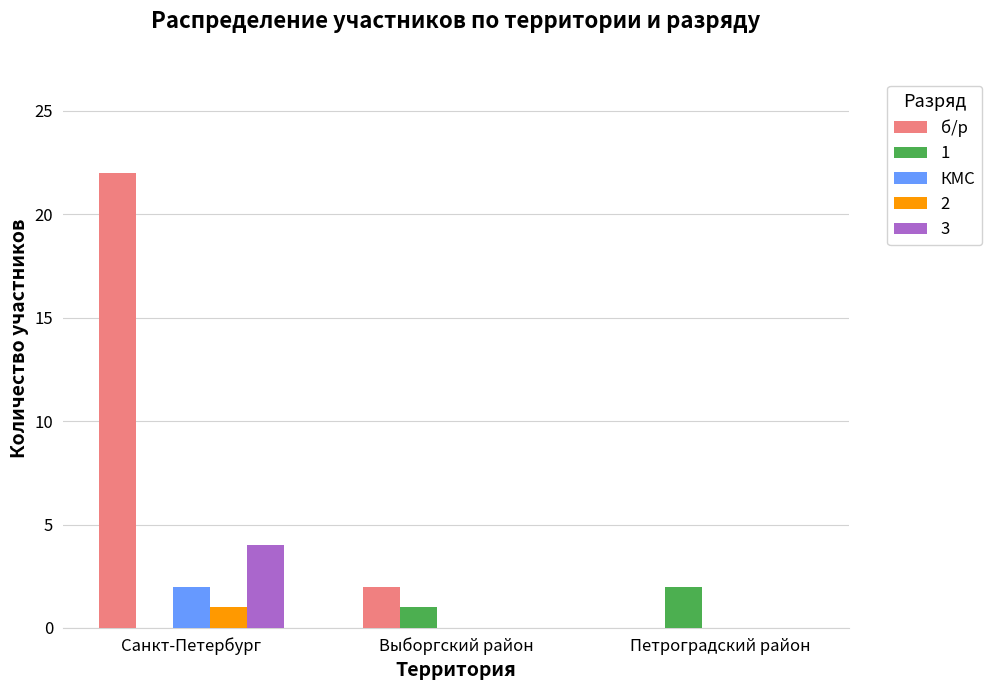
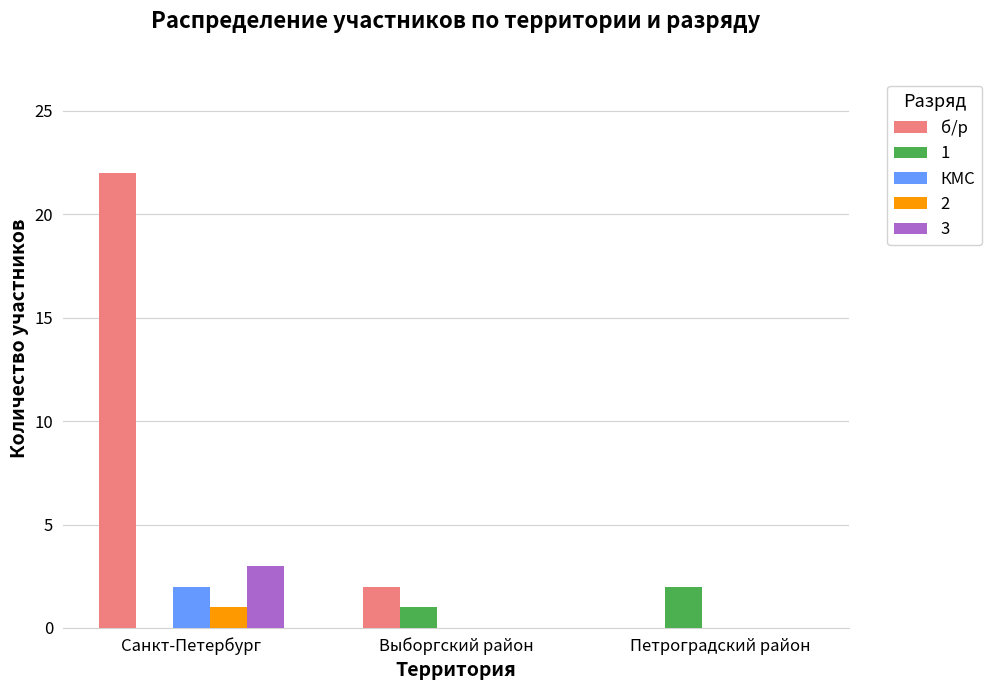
3, Санкт-Петербург: 4 -> 3
